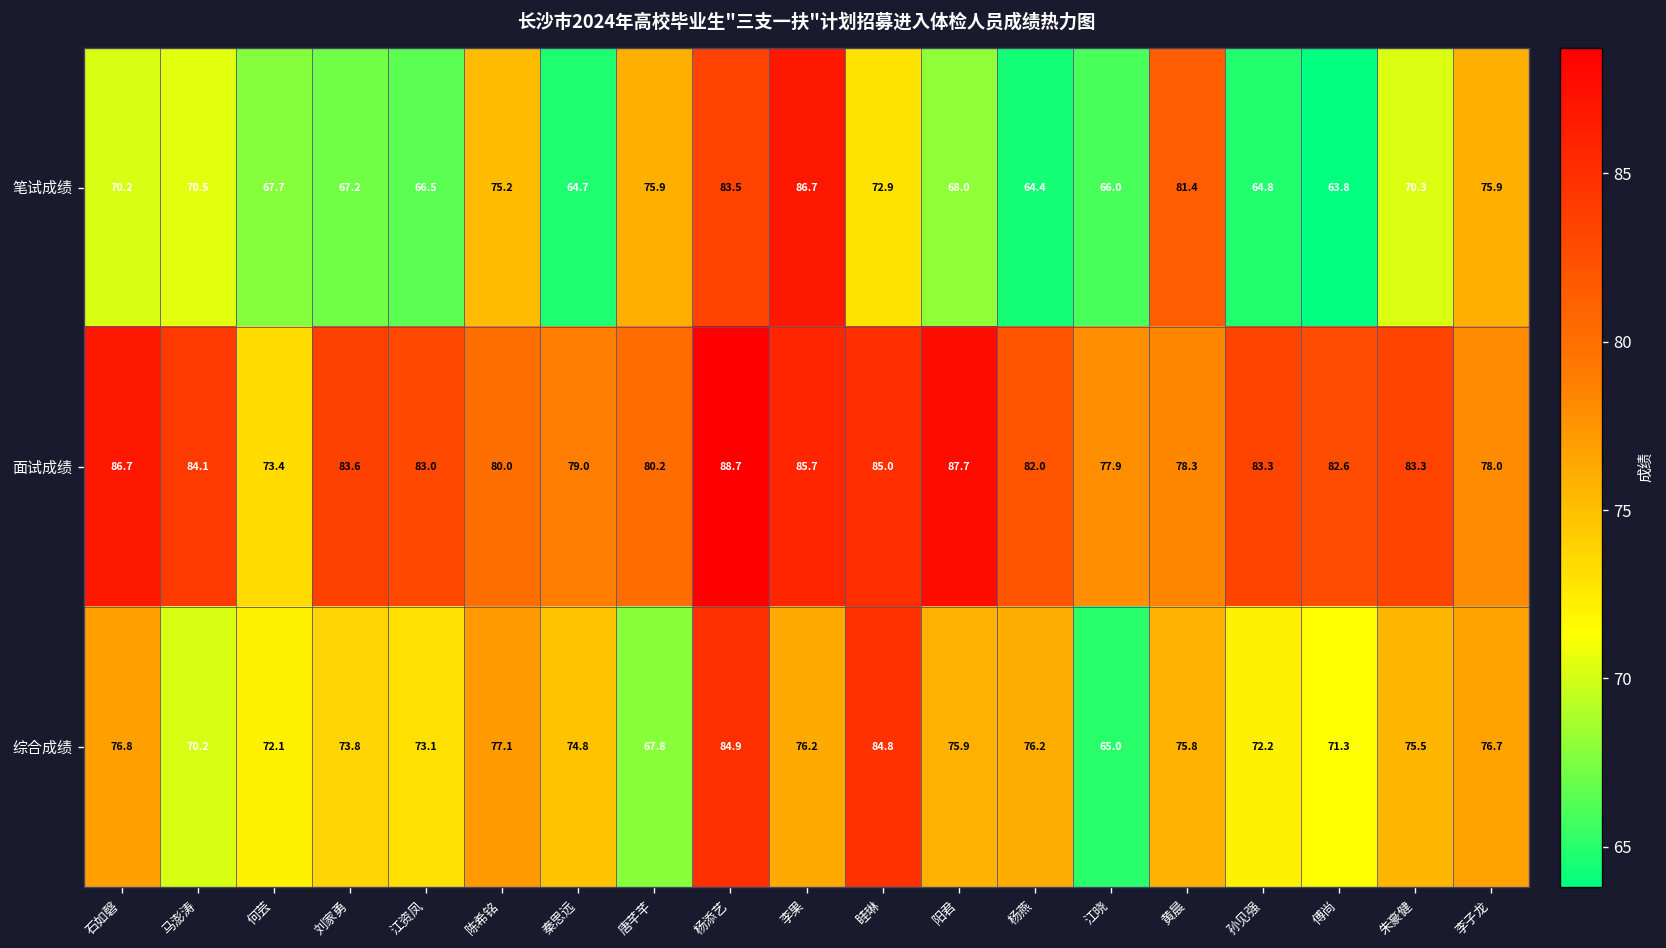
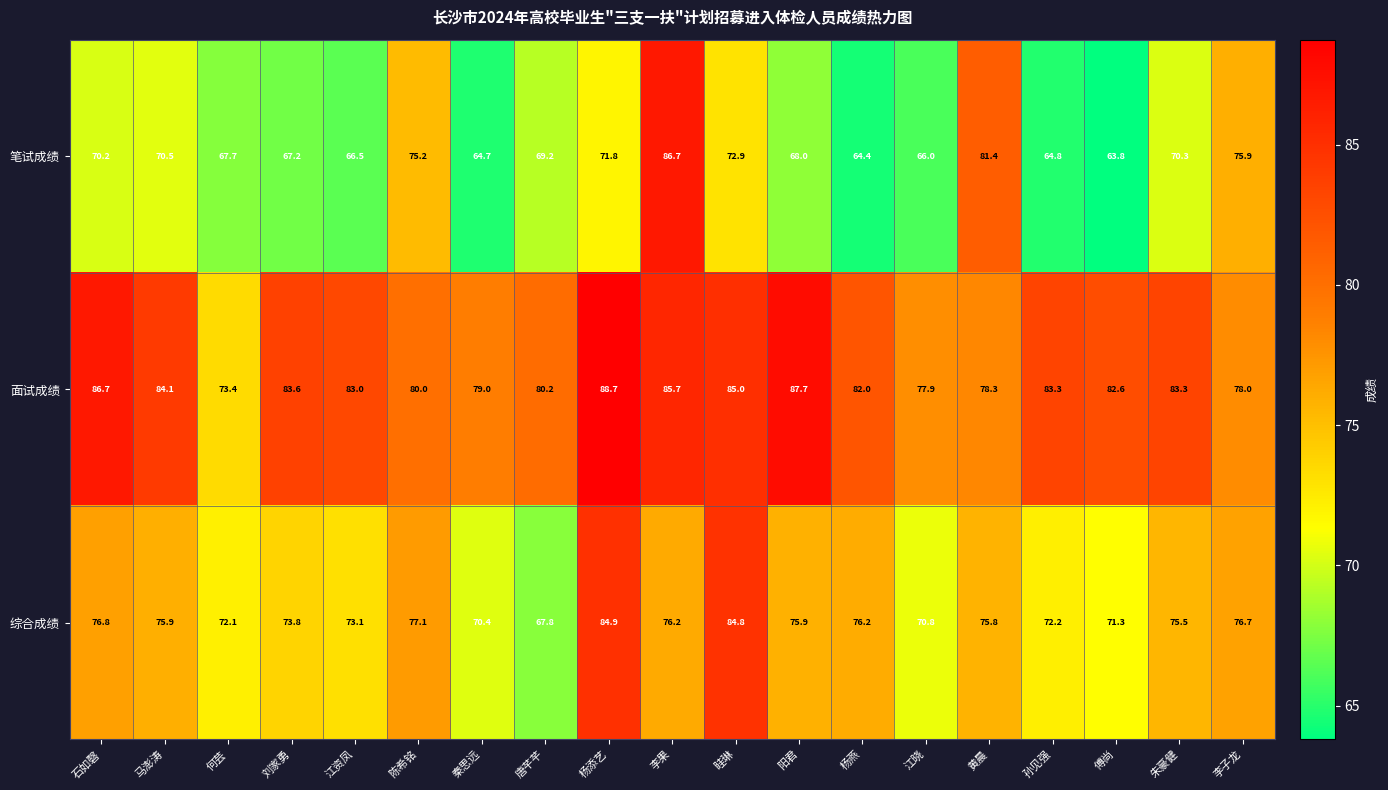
笔试成绩, 唐芊芊: 75.9 -> 69.2
笔试成绩, 杨添艺: 83.5 -> 71.8
综合成绩, 马澎涛: 70.2 -> 75.9
综合成绩, 秦思远: 74.8 -> 70.4
综合成绩, 江晓: 65.0 -> 70.8
